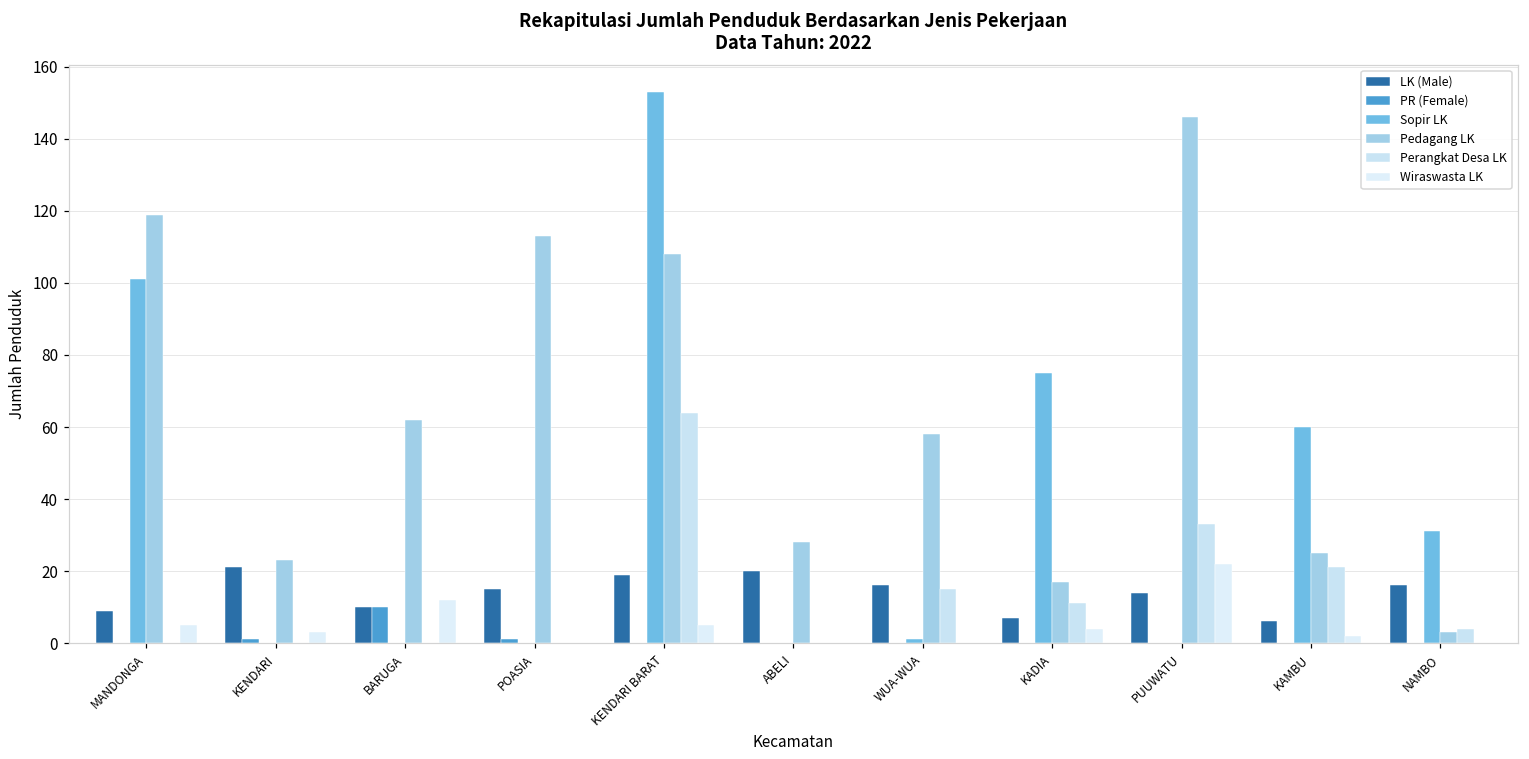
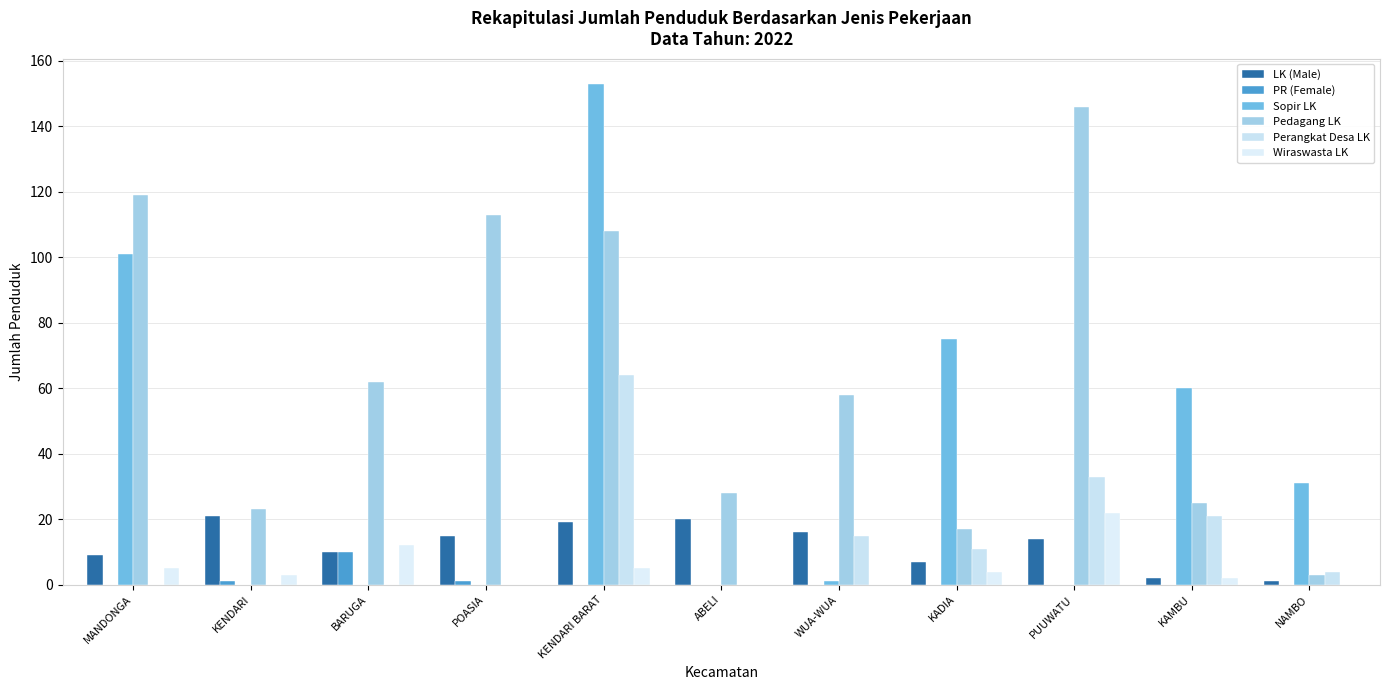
LK (Male), KAMBU: 6 -> 2
LK (Male), NAMBO: 16 -> 1
